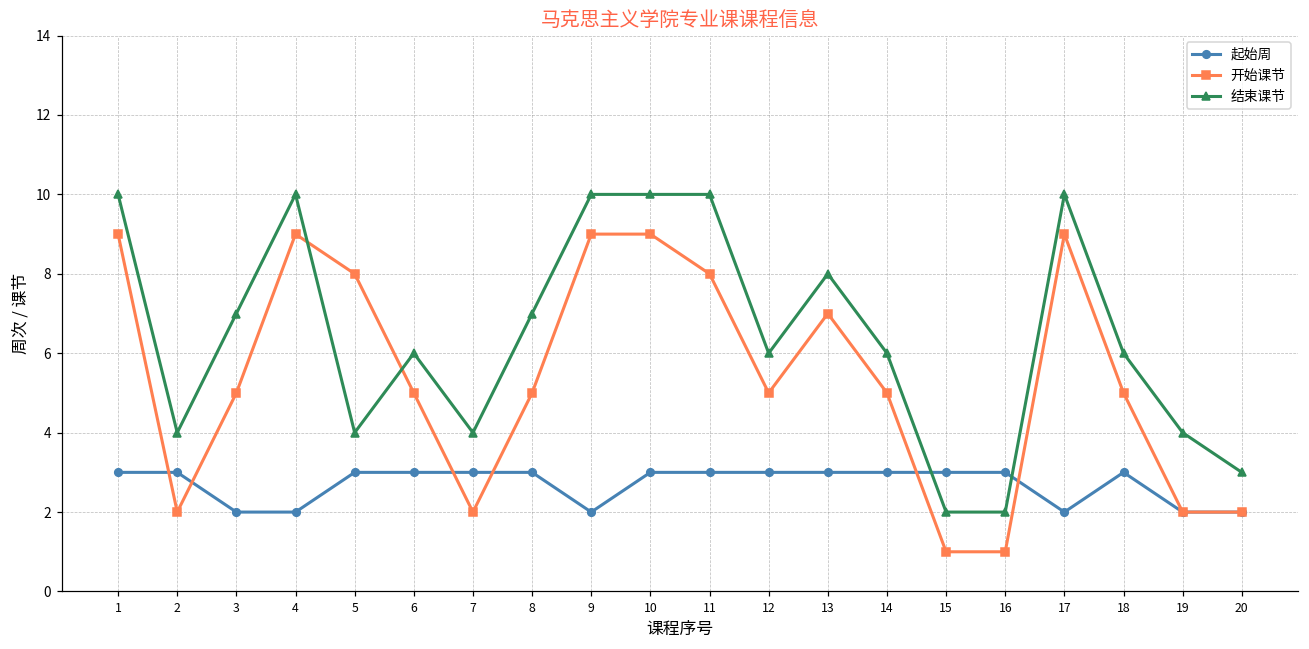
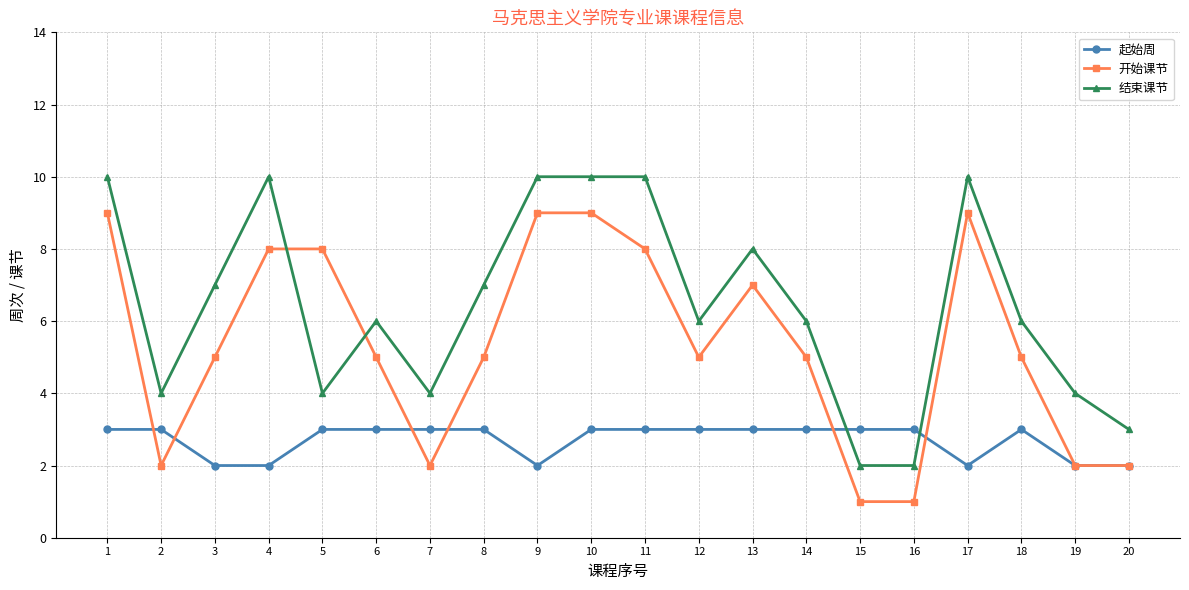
开始课节, 4: 9 -> 8
